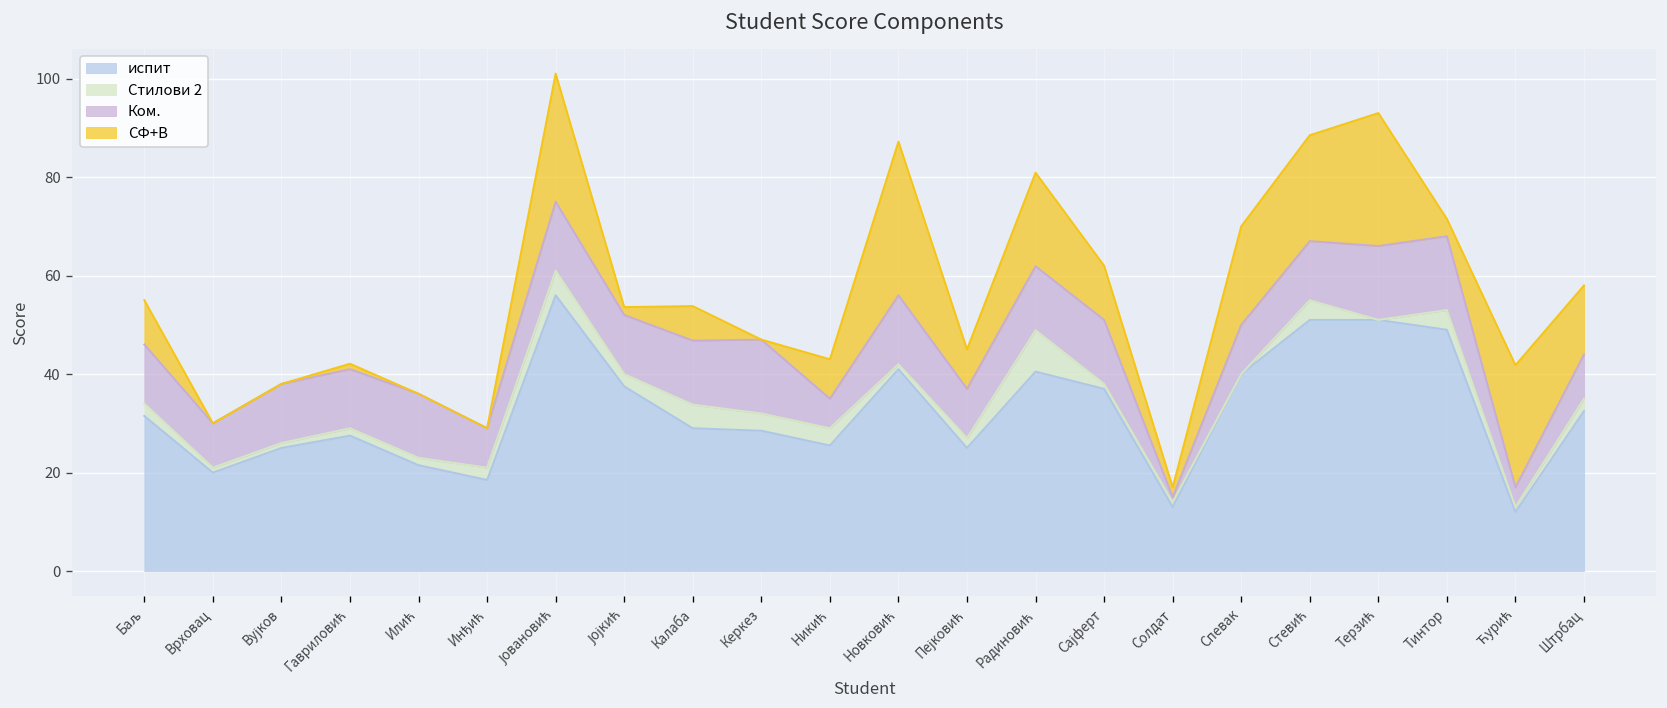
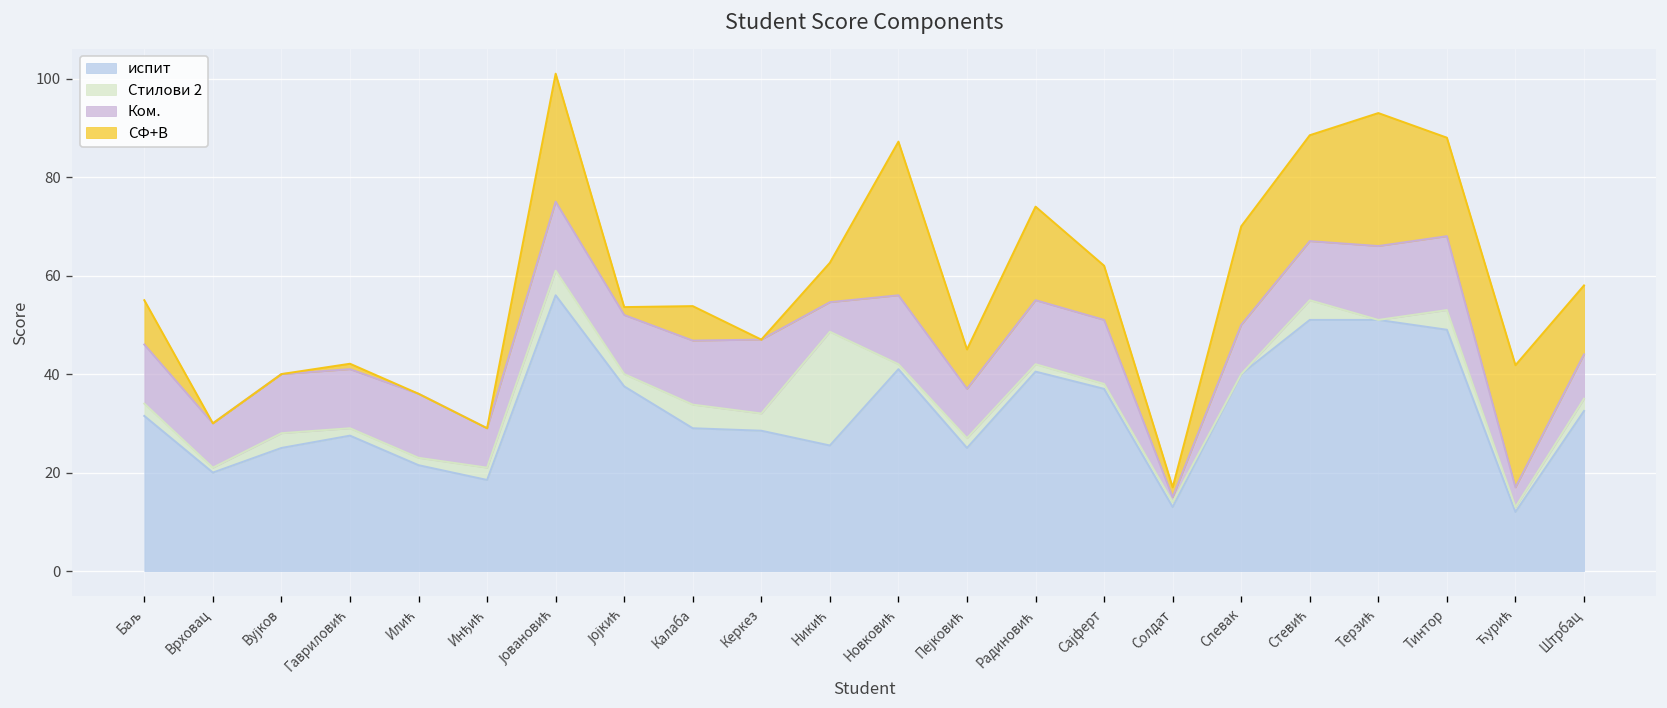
Стилови 2, Вујков: 1 -> 3
Стилови 2, Никић: 4 -> 23
Стилови 2, Радиновић: 8 -> 2
СФ+В, Тинтор: 4 -> 20
